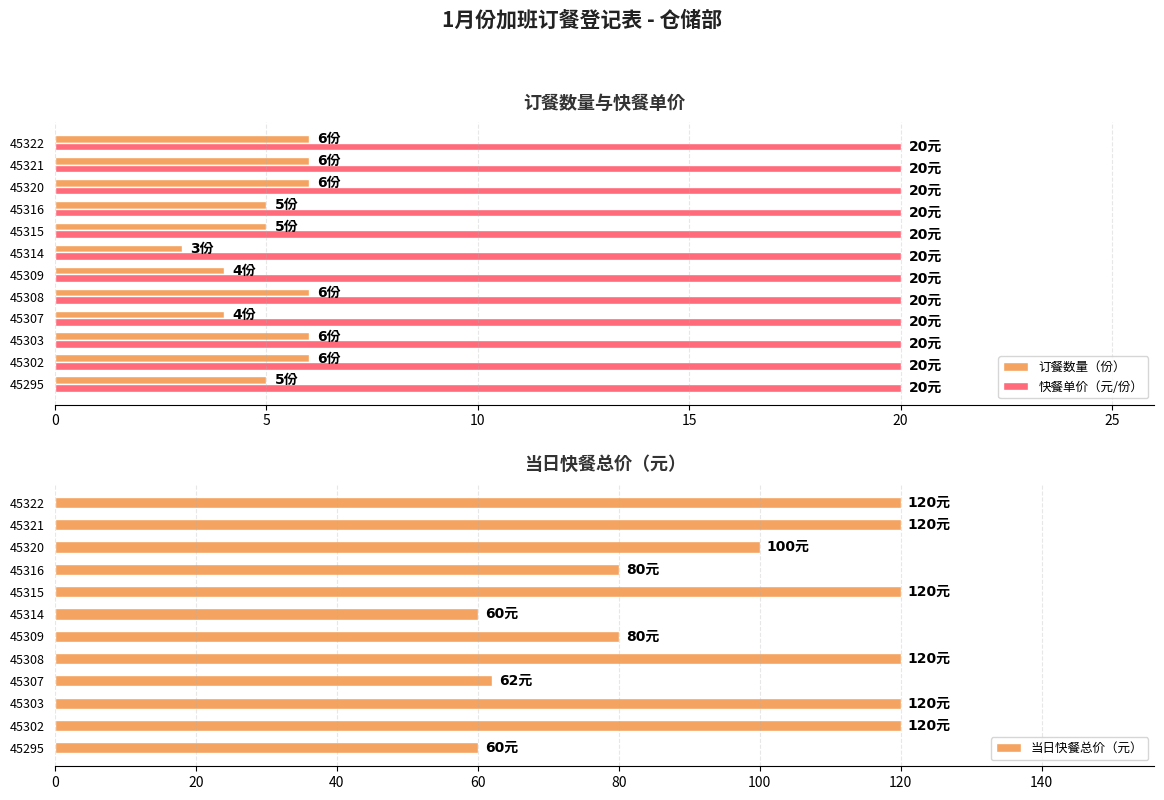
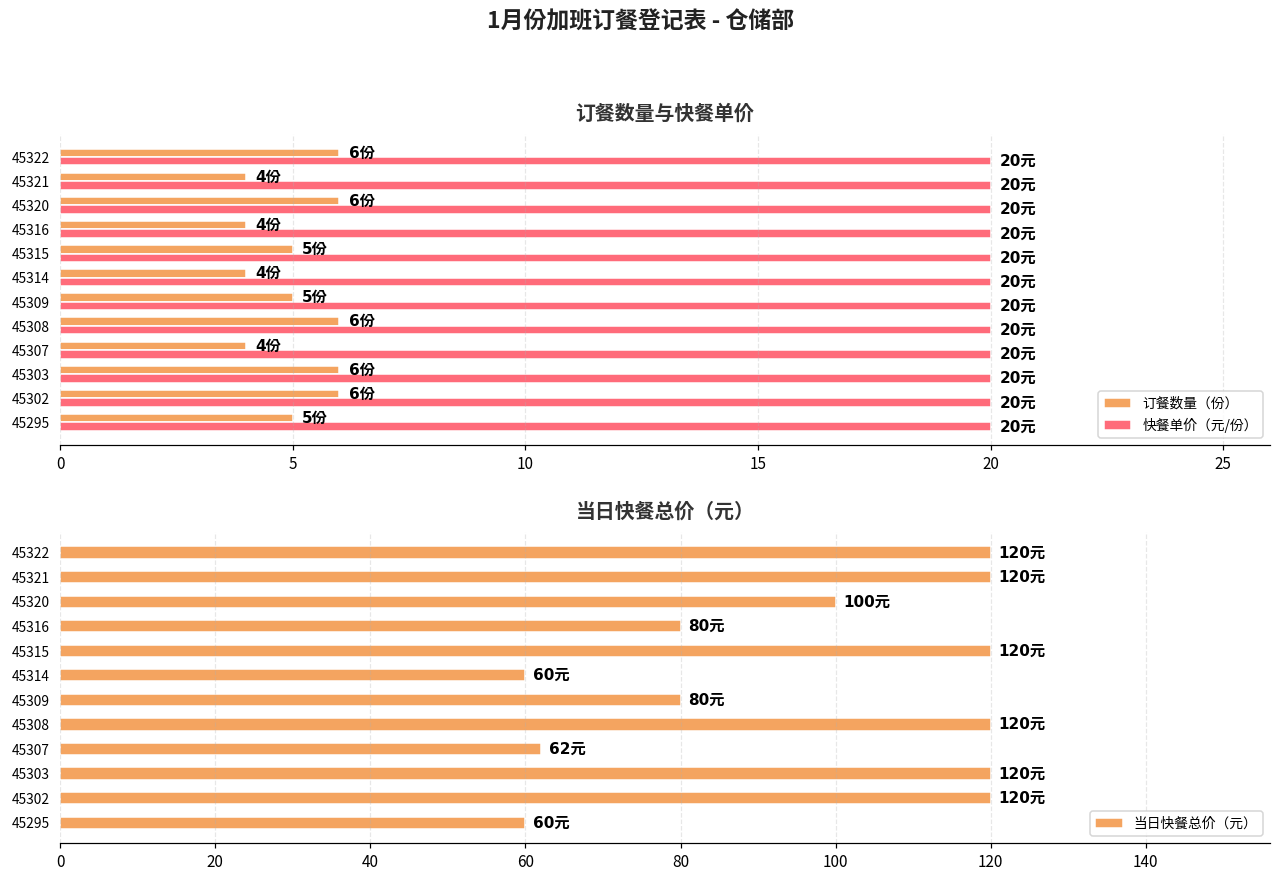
订餐数量与快餐单价, 订餐数量（份）, 45321: 6份 -> 4份
订餐数量与快餐单价, 订餐数量（份）, 45316: 5份 -> 4份
订餐数量与快餐单价, 订餐数量（份）, 45314: 3份 -> 4份
订餐数量与快餐单价, 订餐数量（份）, 45309: 4份 -> 5份
